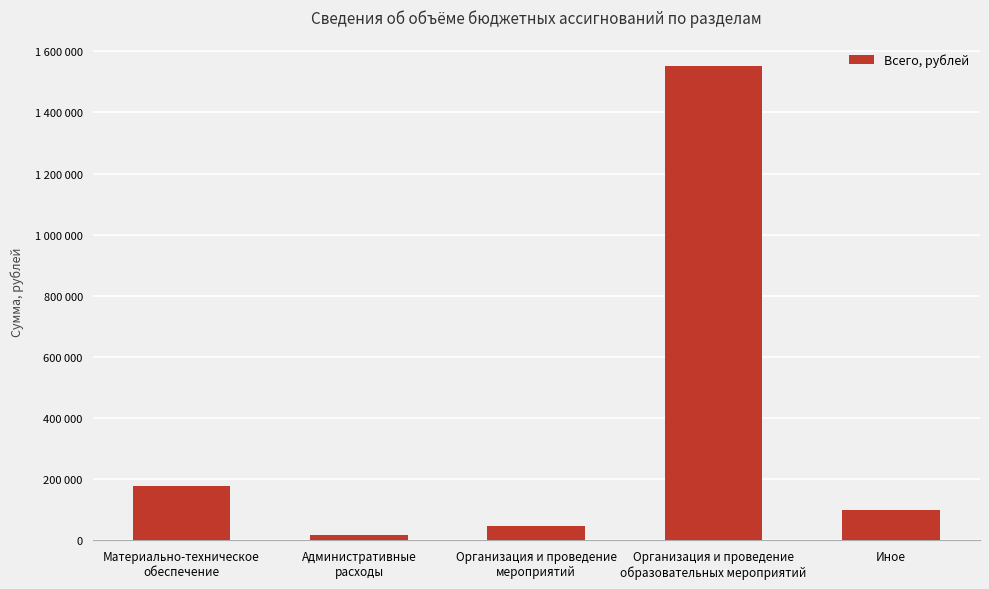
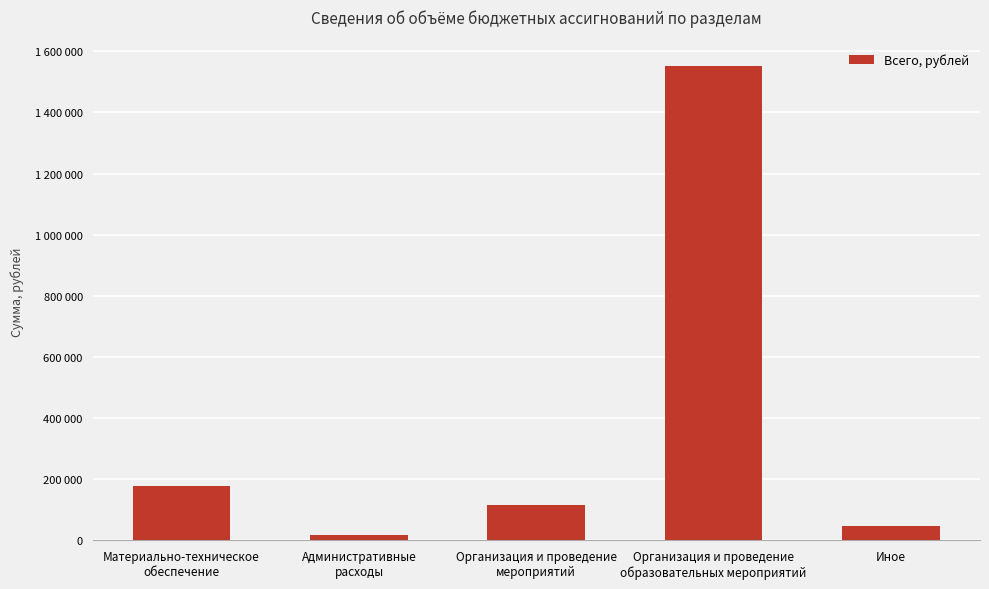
Организация и проведение мероприятий: 50000 -> 110000
Иное: 100000 -> 50000
